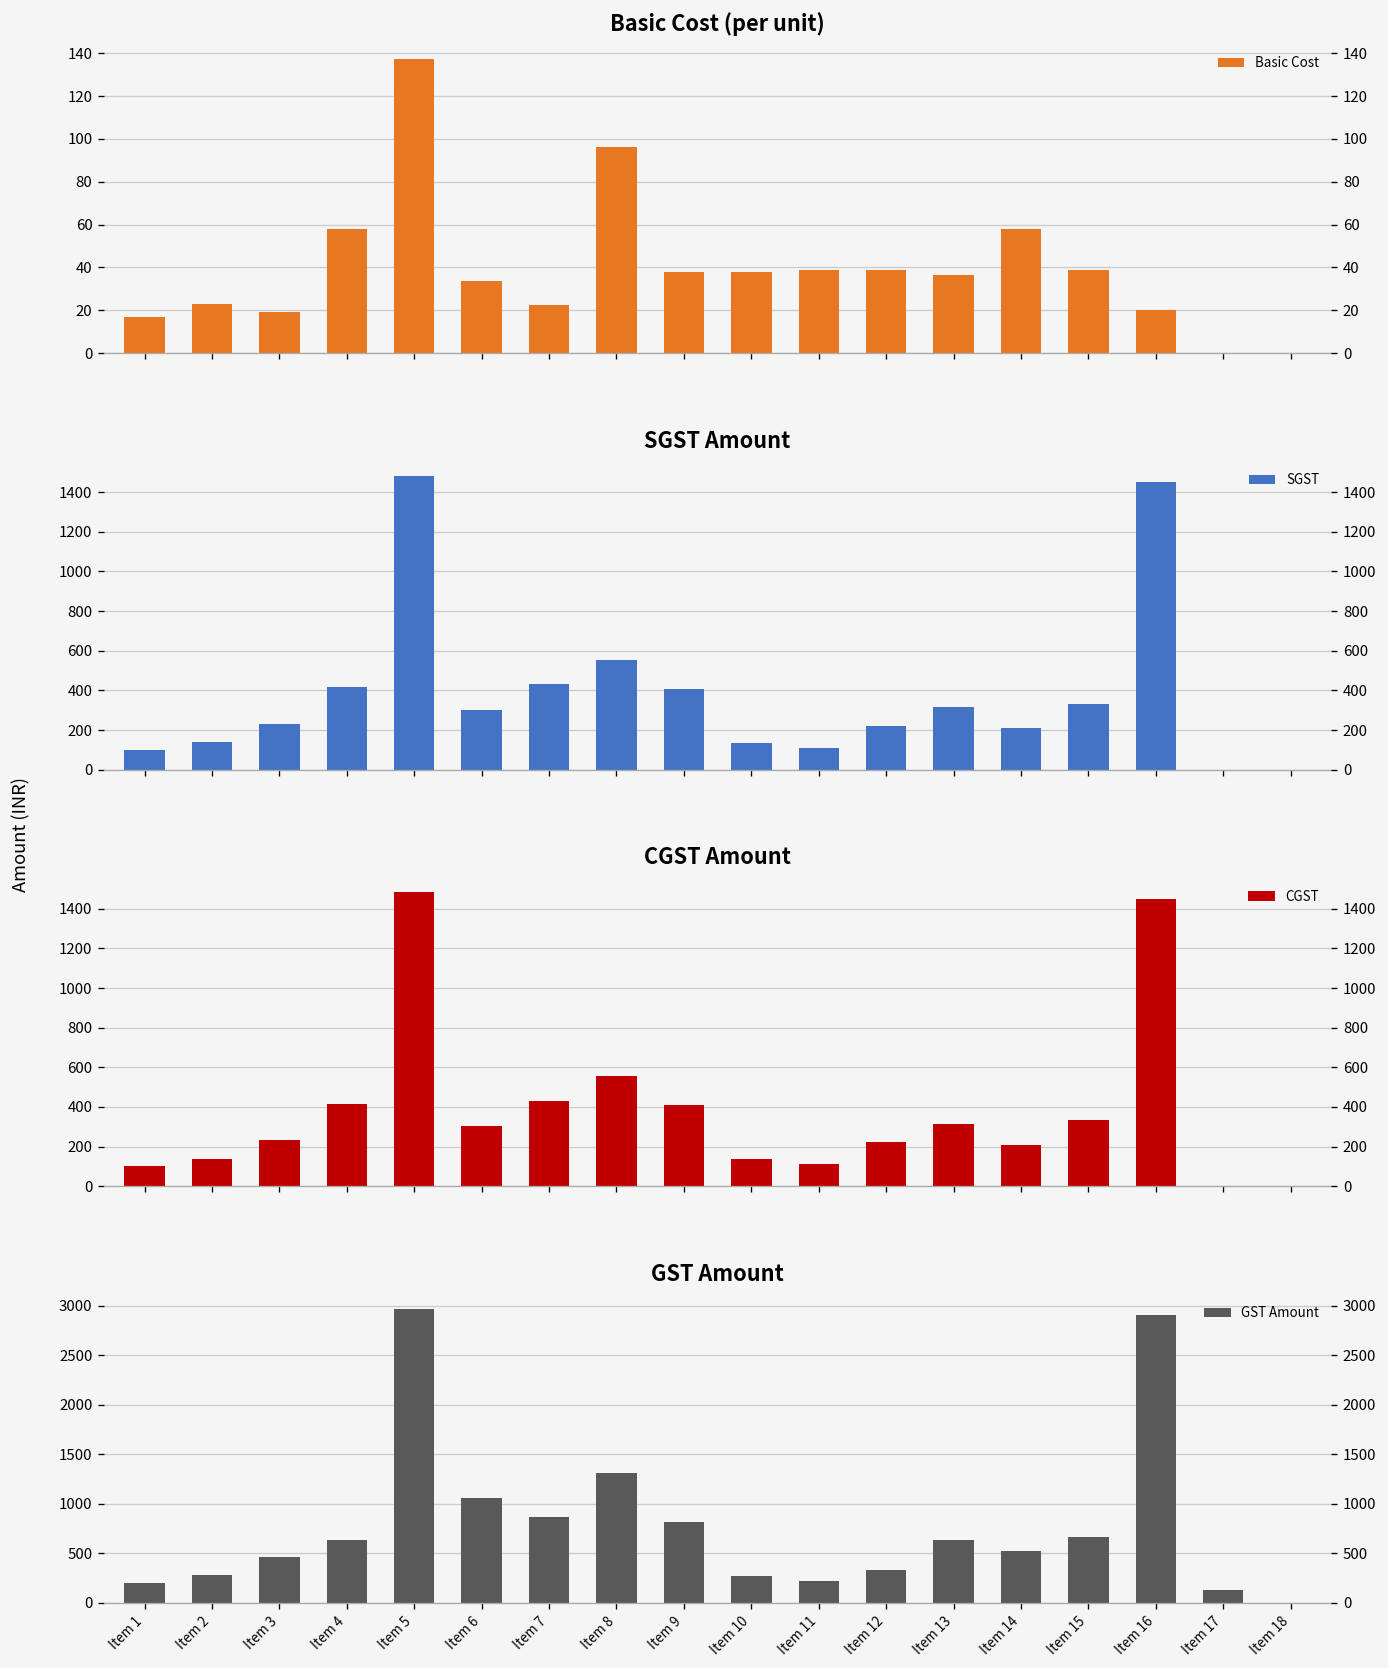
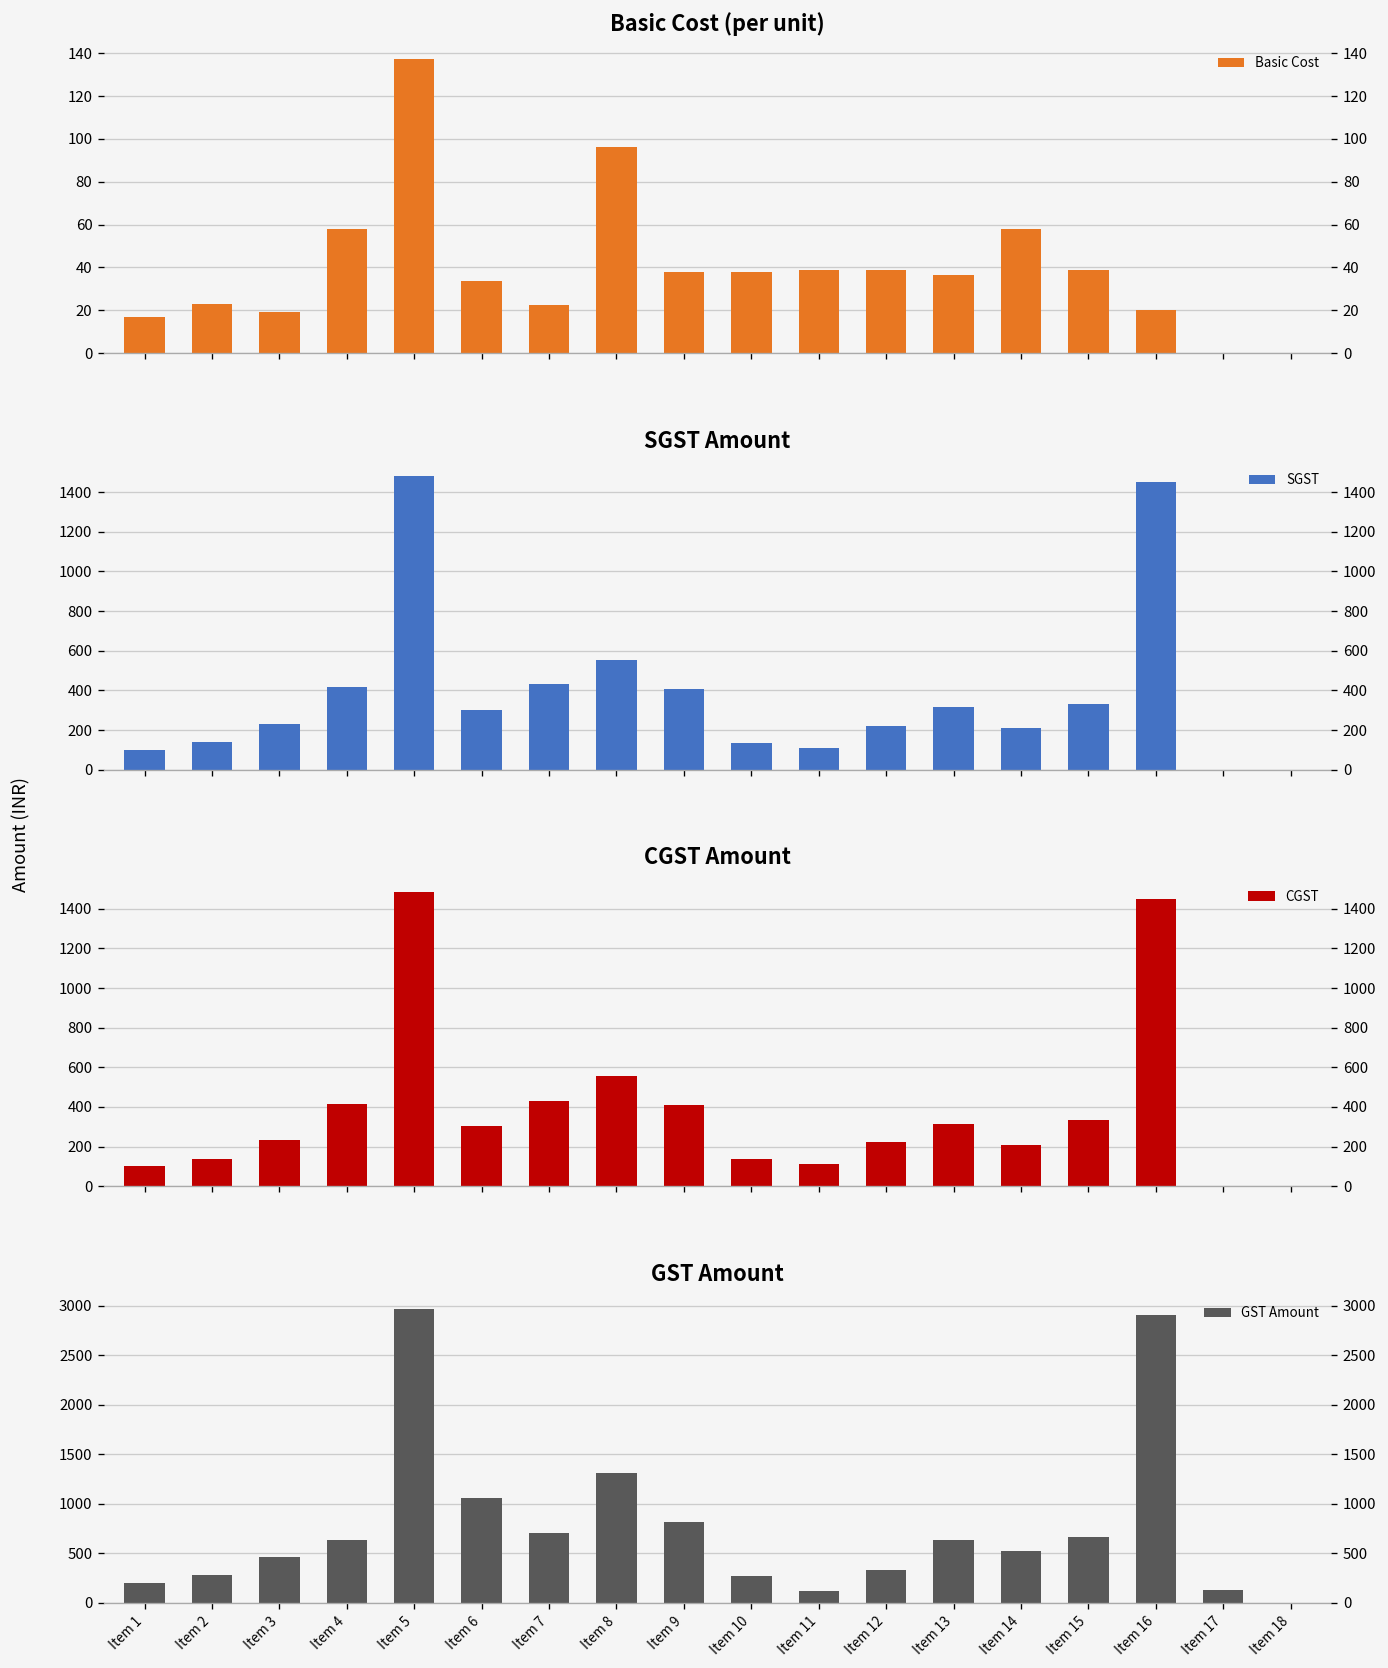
GST Amount, Item 7: 900 -> 700
GST Amount, Item 11: 200 -> 100
